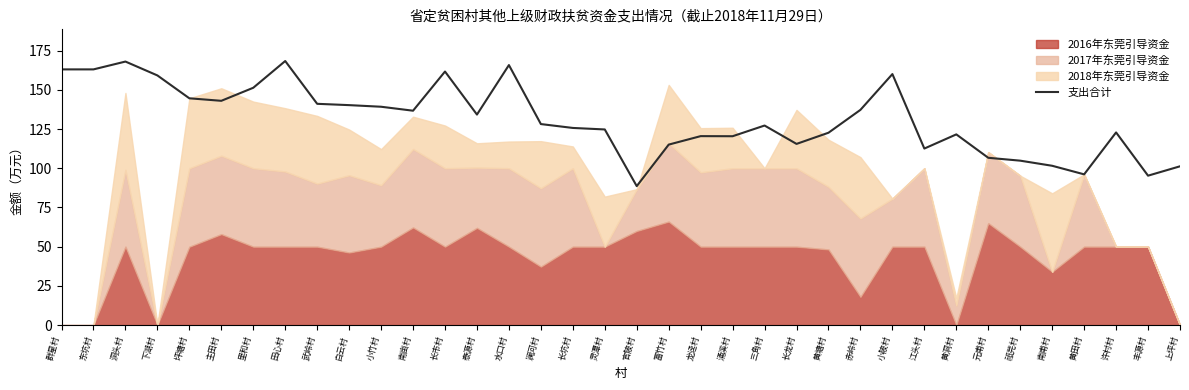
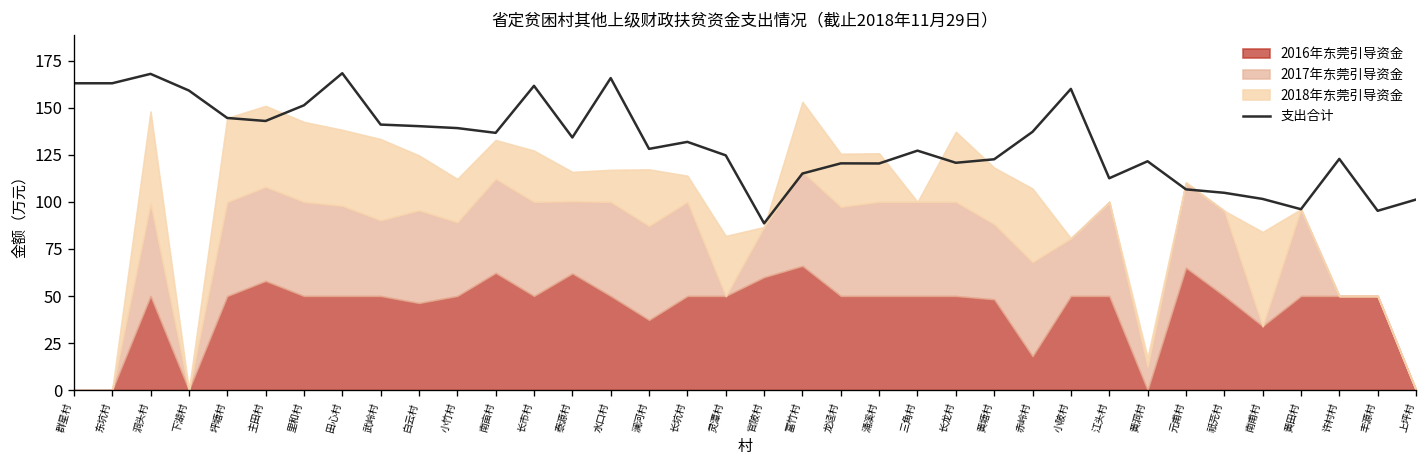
支出合计, 长坑村: 126 -> 132
支出合计, 长龙村: 116 -> 121
